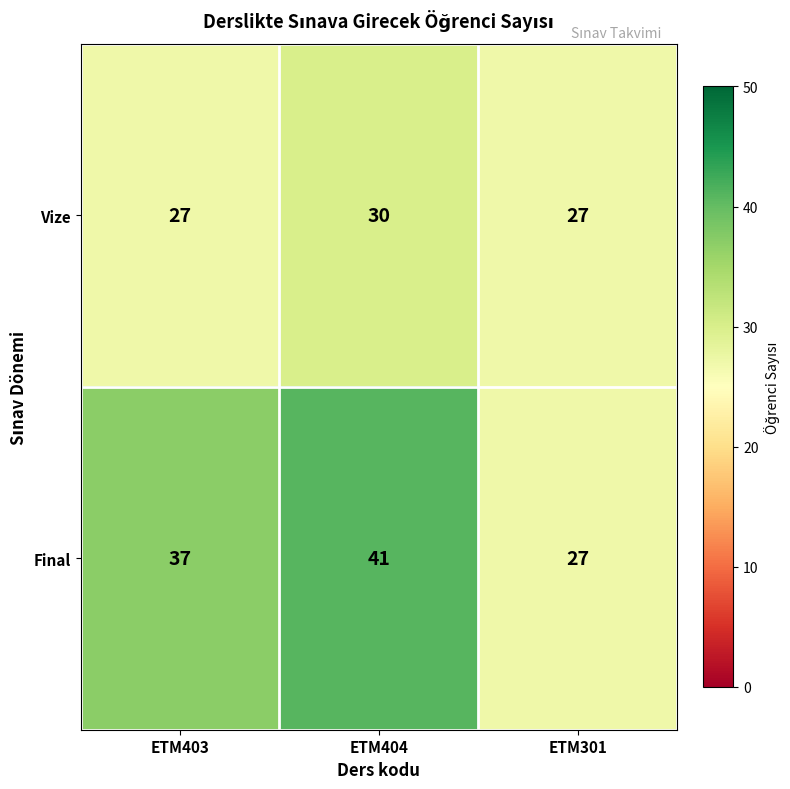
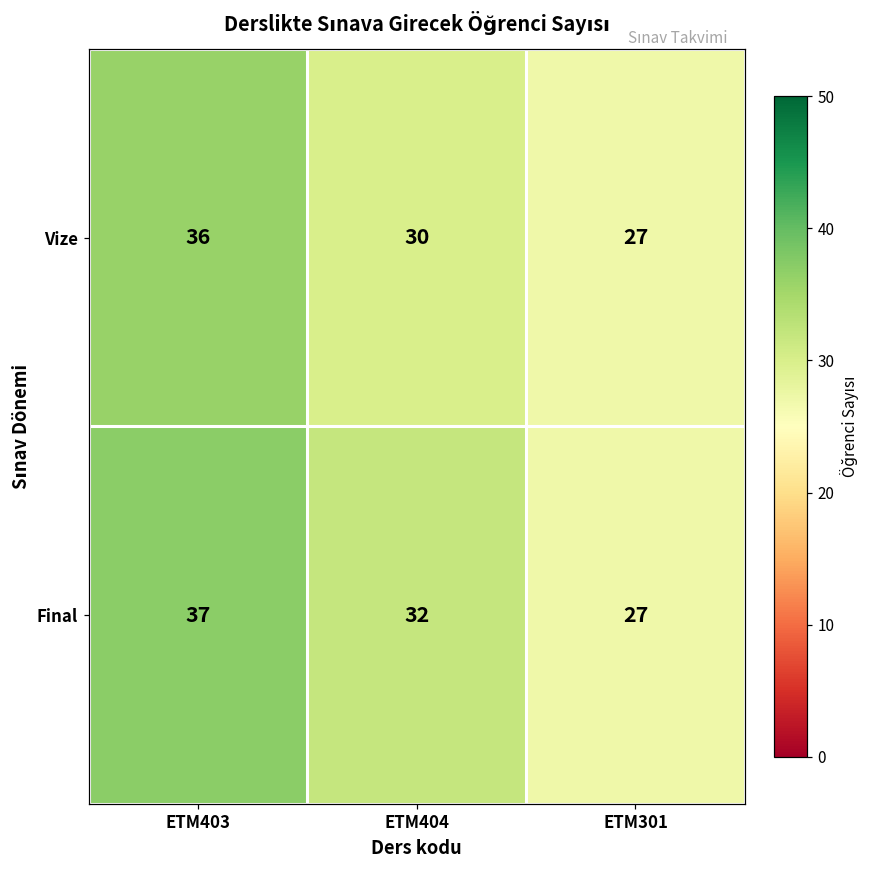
Vize, ETM403: 27 -> 36
Final, ETM404: 41 -> 32
